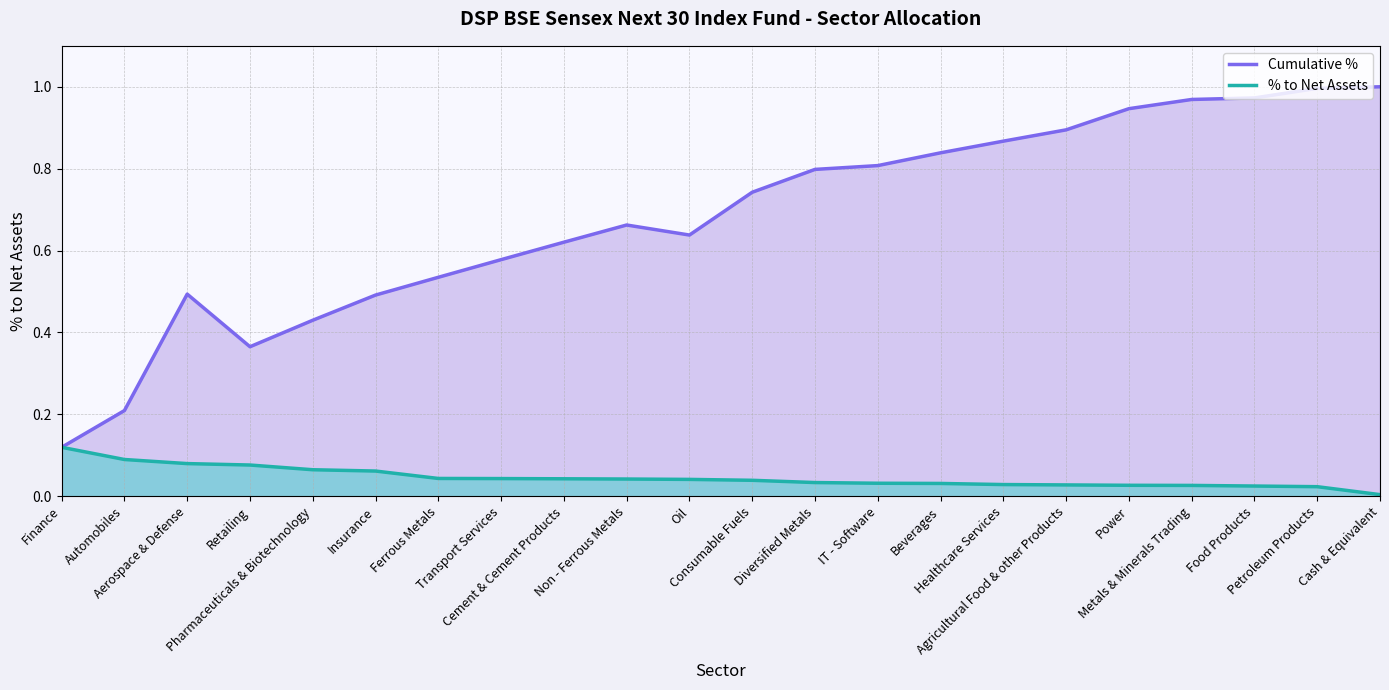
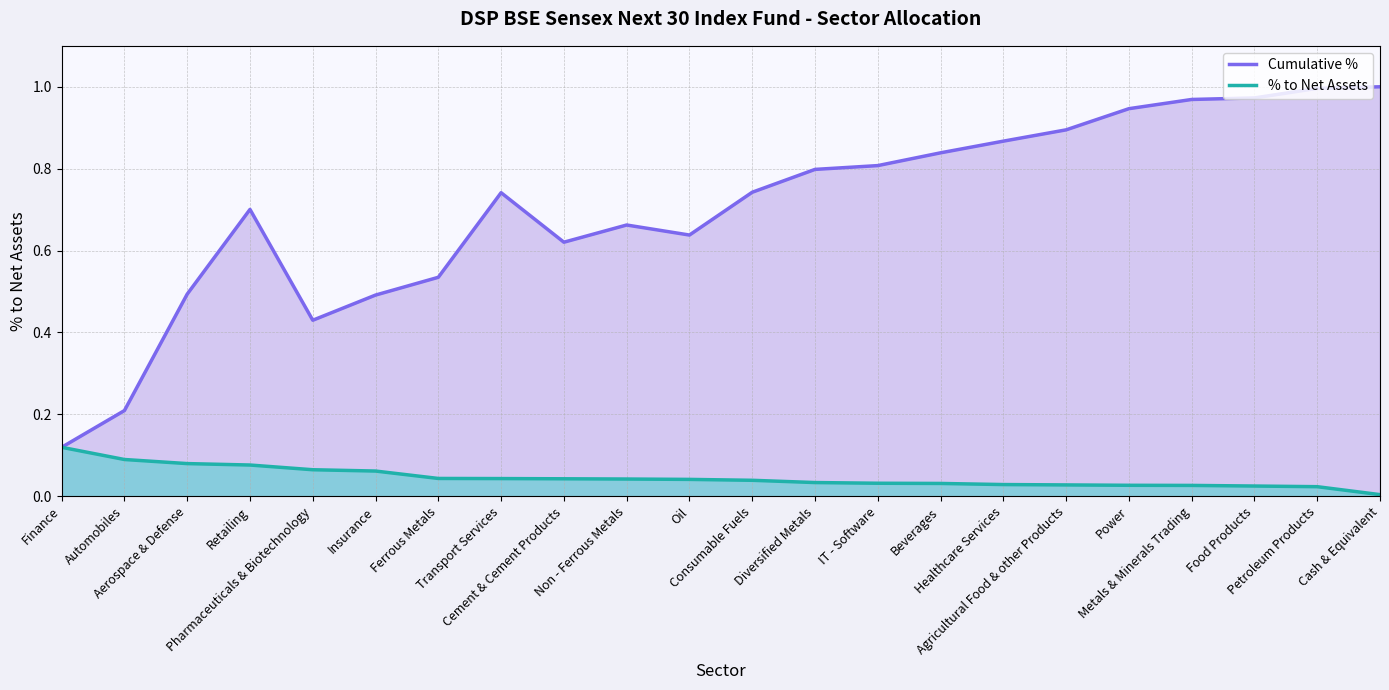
Cumulative %, Retailing: 0.37 -> 0.70
Cumulative %, Transport Services: 0.58 -> 0.74
